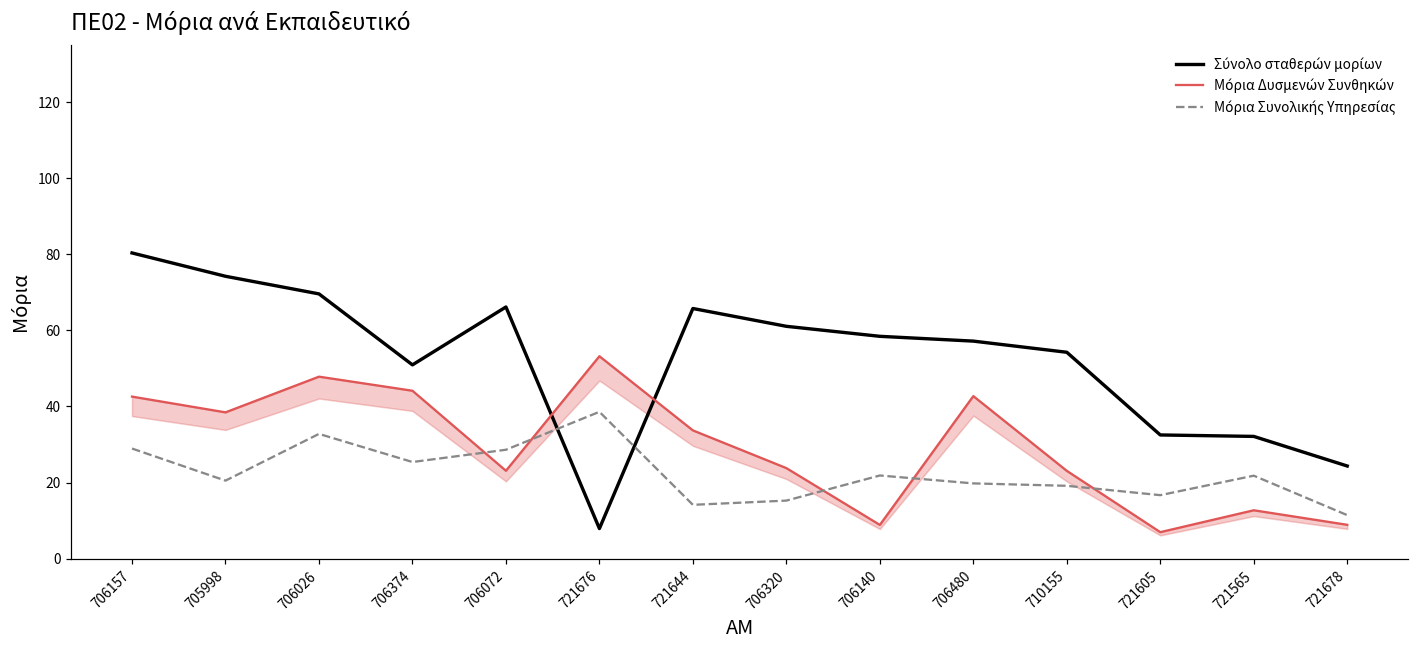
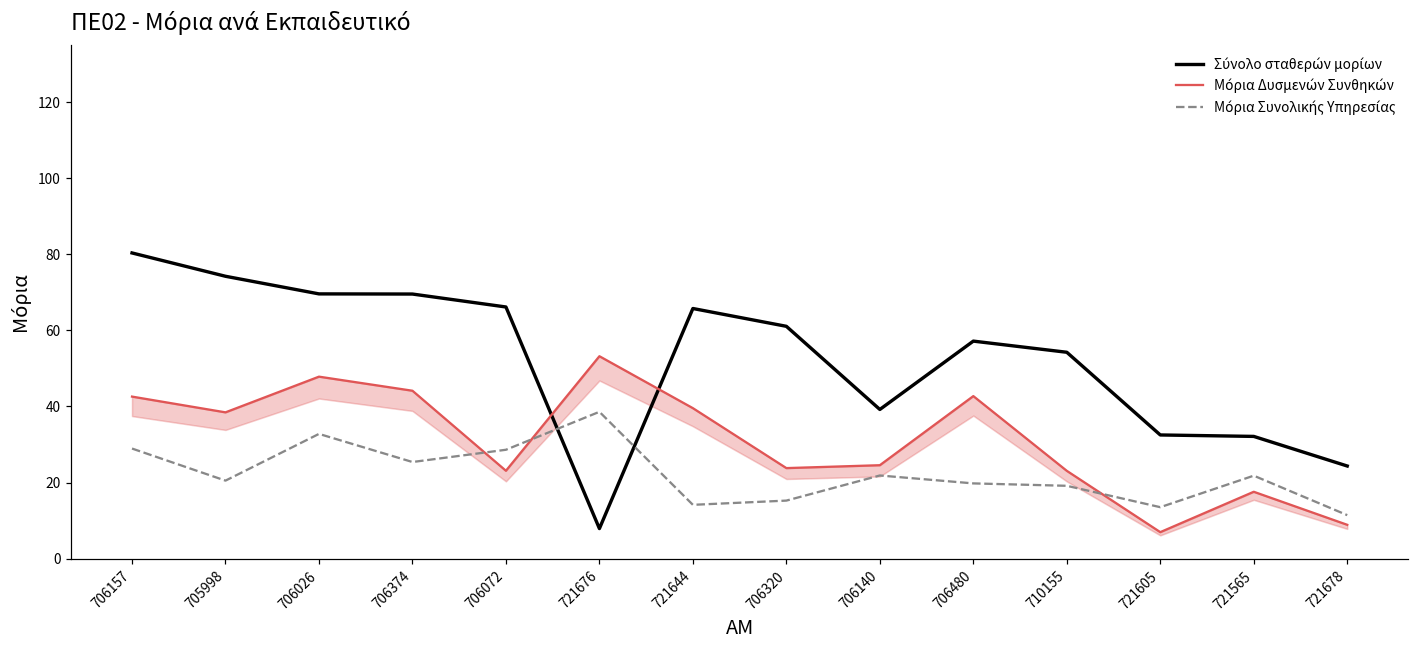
Σύνολο σταθερών μορίων, 706374: 51 -> 70
Μόρια Δυσμενών Συνθηκών, 721644: 34 -> 40
Σύνολο σταθερών μορίων, 706140: 58 -> 39
Μόρια Δυσμενών Συνθηκών, 706140: 9 -> 25
Μόρια Συνολικής Υπηρεσίας, 721605: 17 -> 14
Μόρια Δυσμενών Συνθηκών, 721565: 13 -> 18
